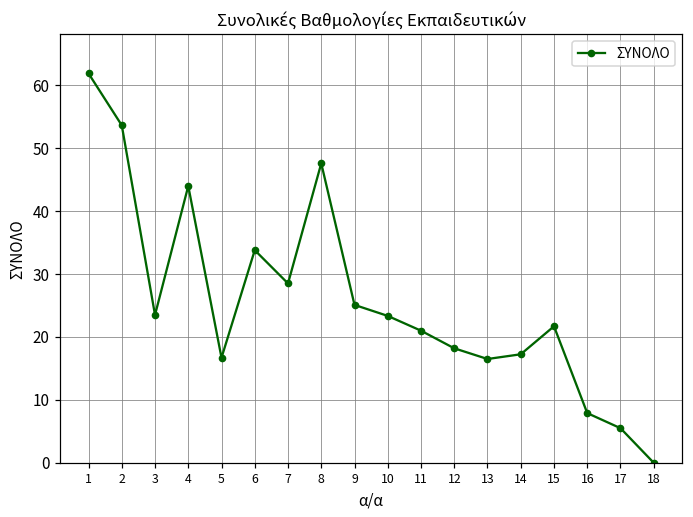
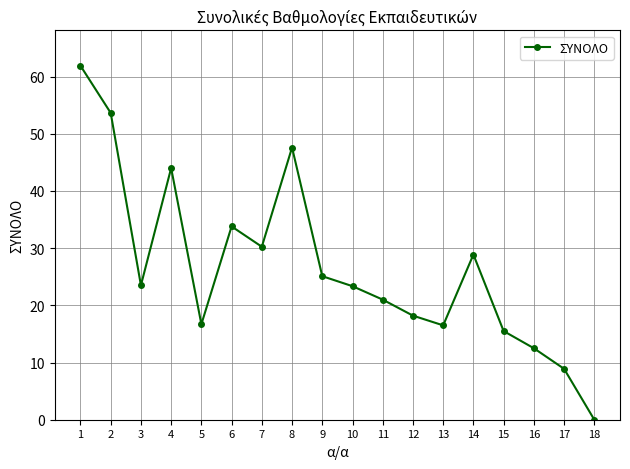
7: 29 -> 30
14: 17 -> 29
15: 22 -> 16
16: 8 -> 13
17: 6 -> 9
